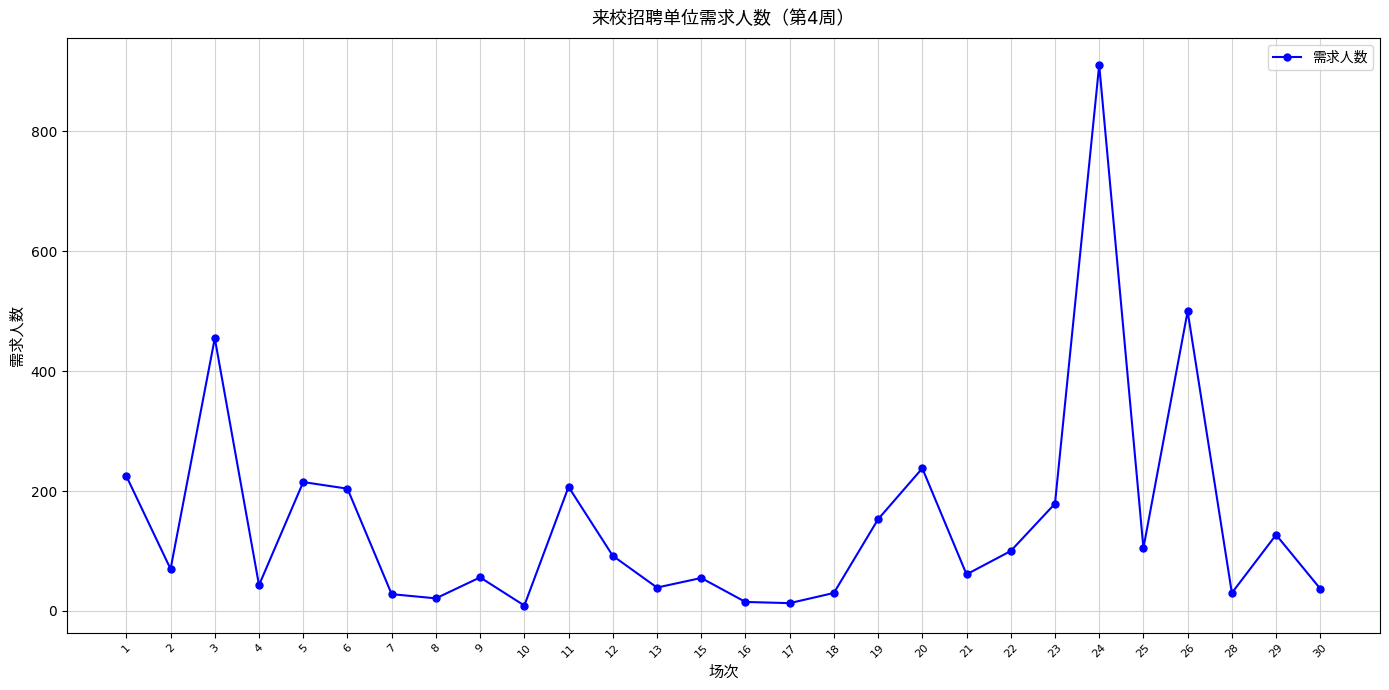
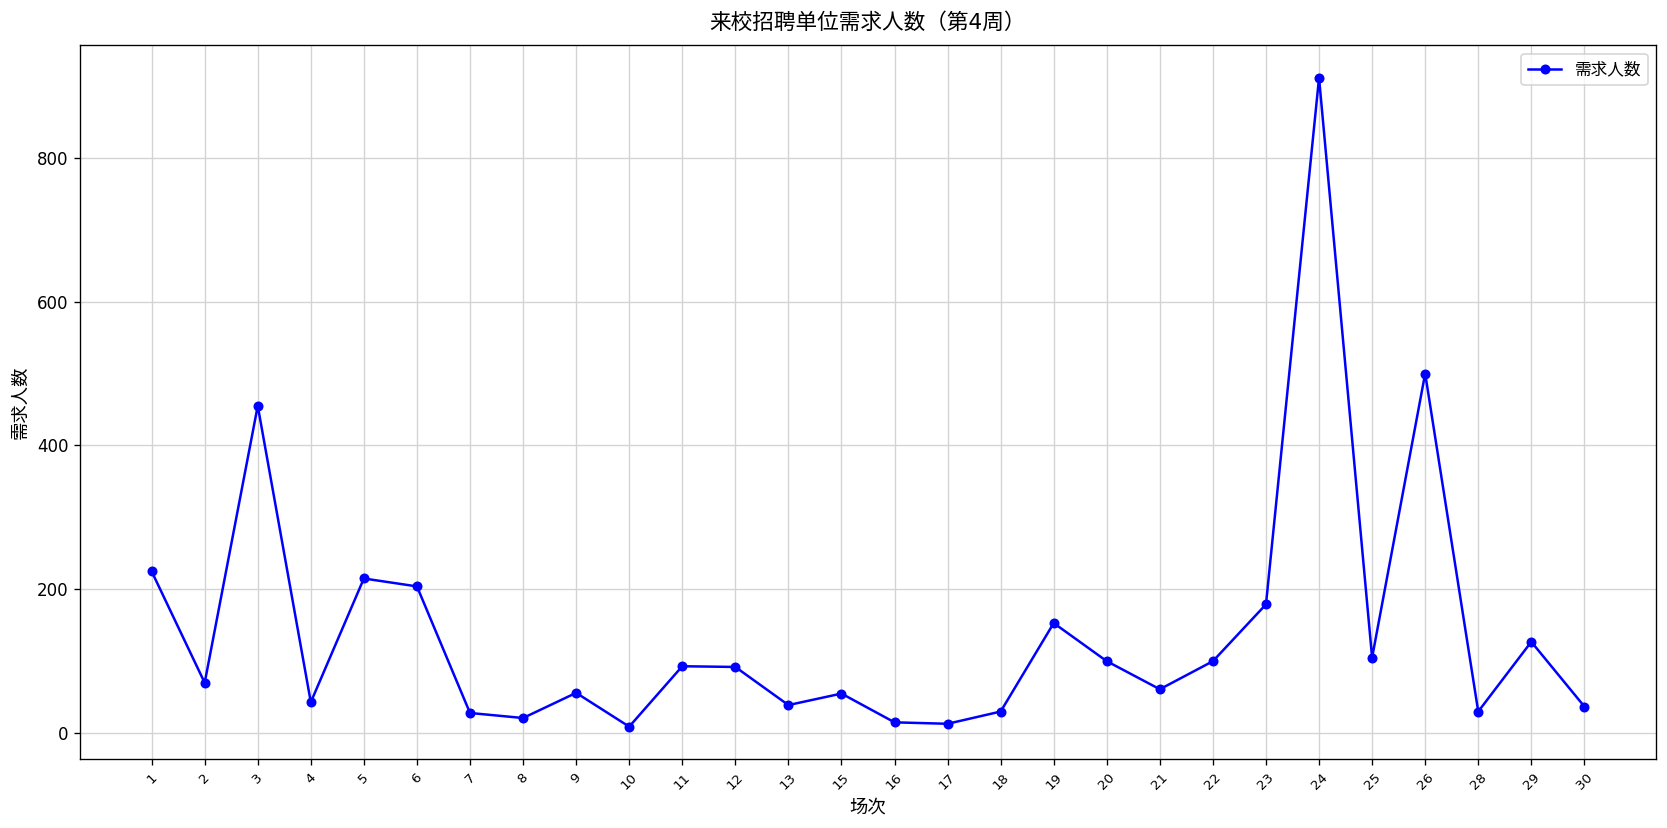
11: 210 -> 90
20: 240 -> 100
